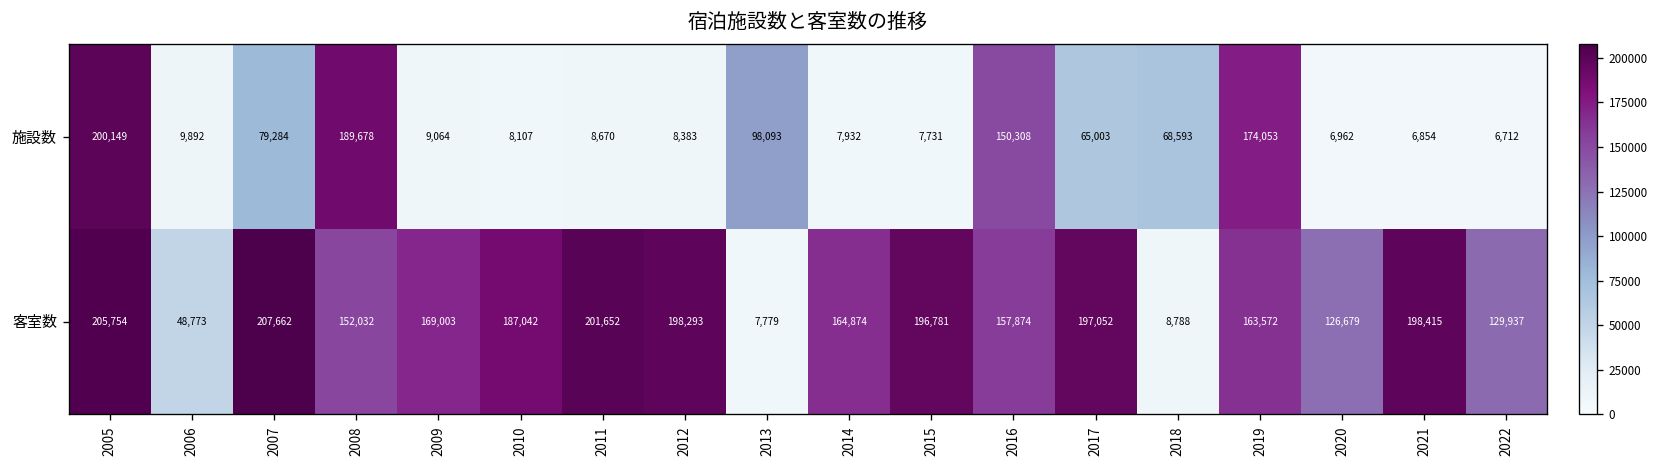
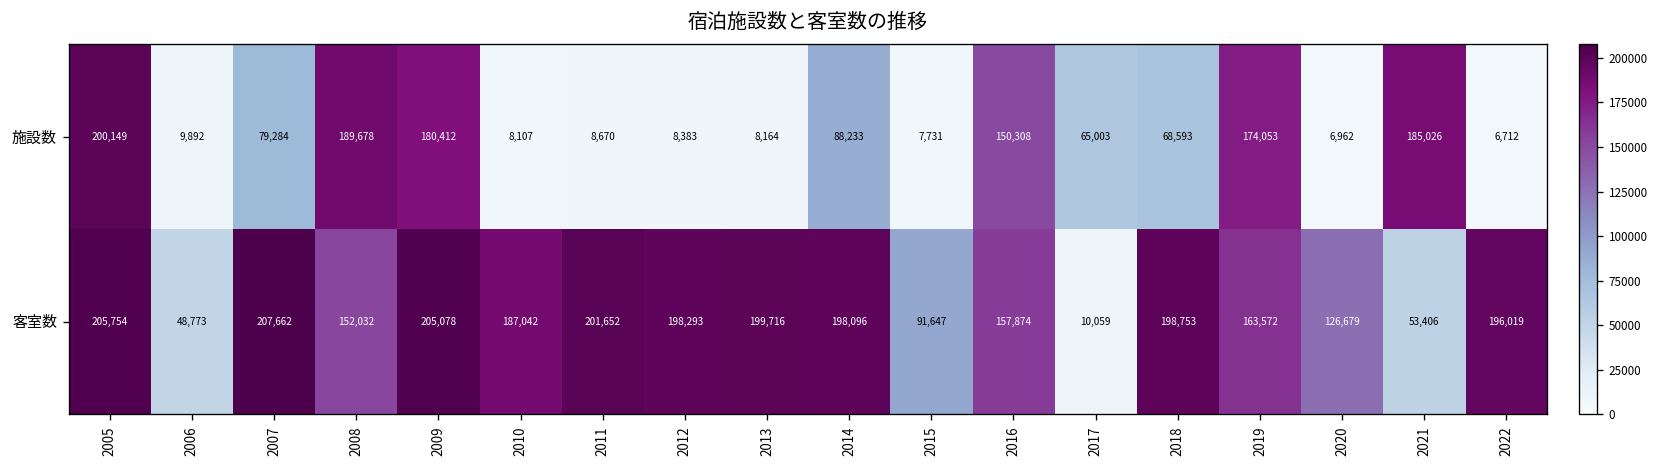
施設数, 2009: 9,064 -> 180,412
施設数, 2013: 98,093 -> 8,164
施設数, 2014: 7,932 -> 88,233
施設数, 2021: 6,854 -> 185,026
客室数, 2009: 169,003 -> 205,078
客室数, 2013: 7,779 -> 199,716
客室数, 2014: 164,874 -> 198,096
客室数, 2015: 196,781 -> 91,647
客室数, 2017: 197,052 -> 10,059
客室数, 2018: 8,788 -> 198,753
客室数, 2021: 198,415 -> 53,406
客室数, 2022: 129,937 -> 196,019
